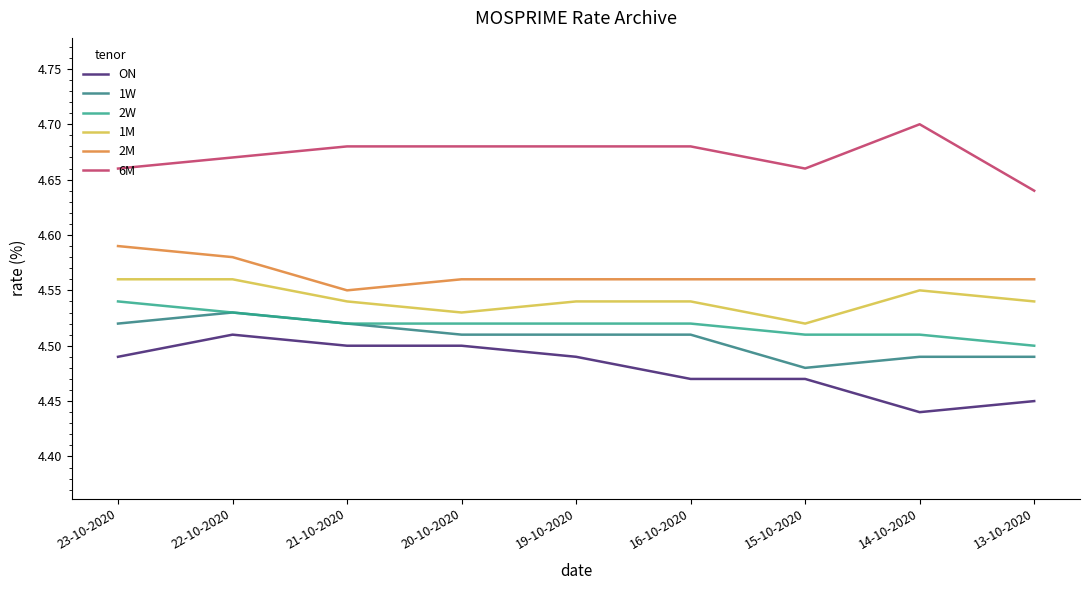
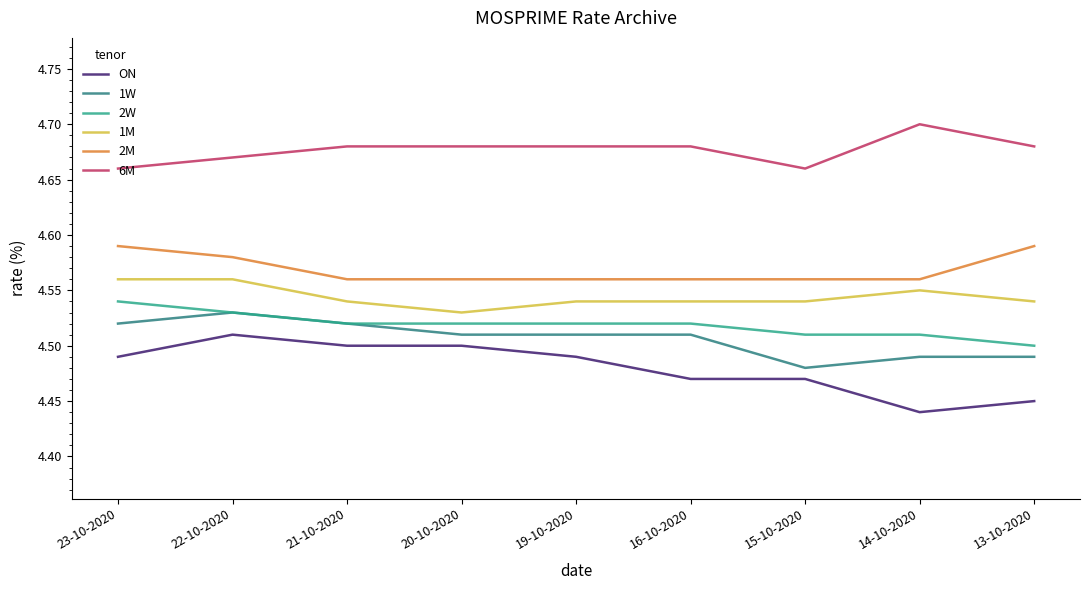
2M, 21-10-2020: 4.55 -> 4.56
1M, 15-10-2020: 4.52 -> 4.54
2M, 13-10-2020: 4.56 -> 4.59
6M, 13-10-2020: 4.64 -> 4.68
